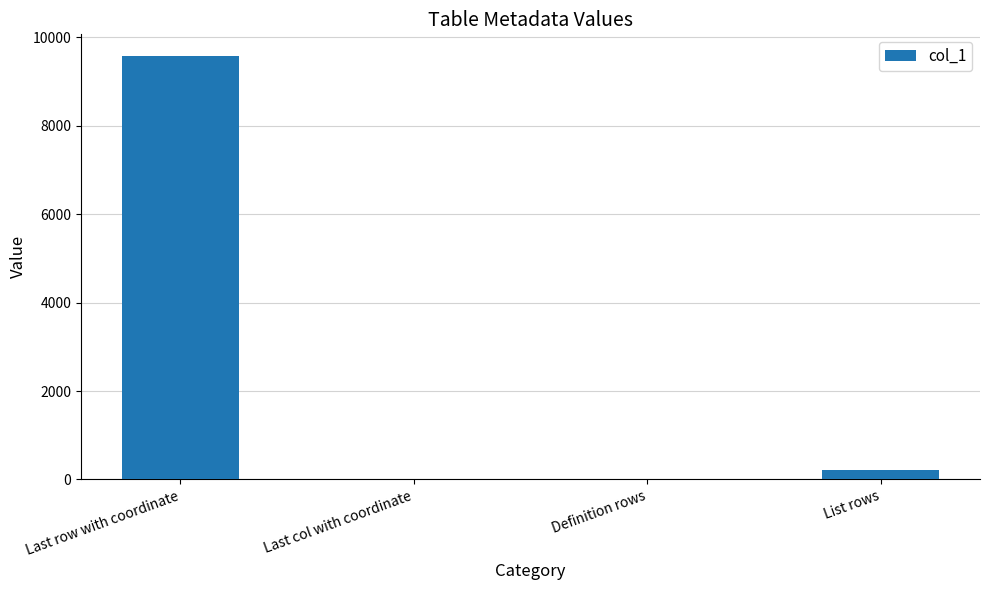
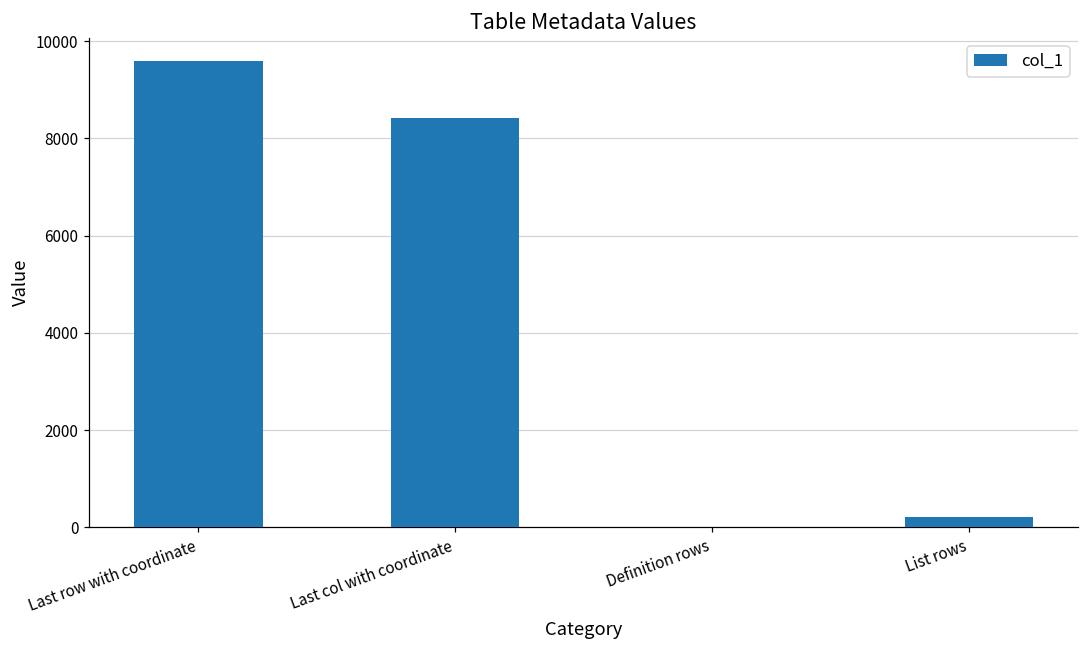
Last col with coordinate: 0 -> 8400
